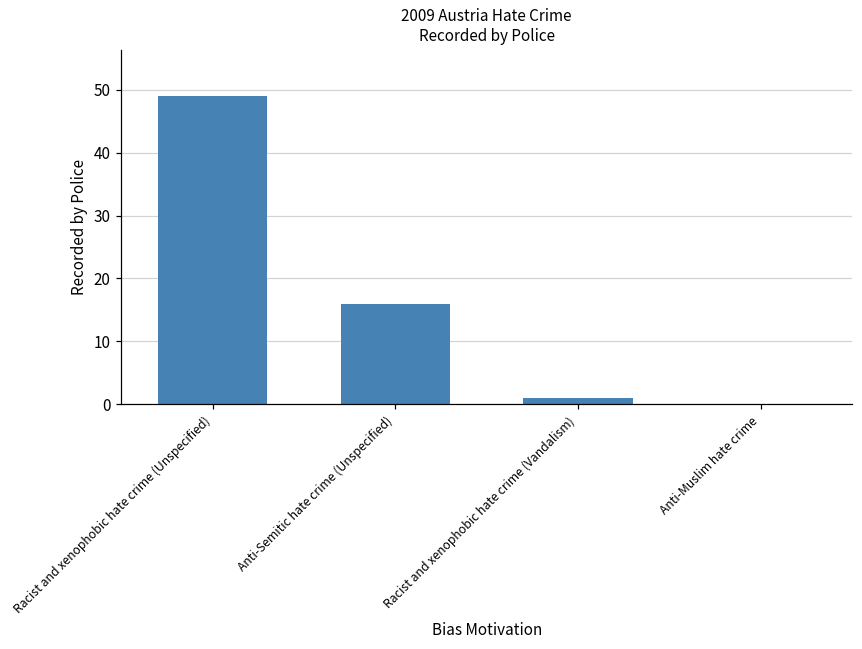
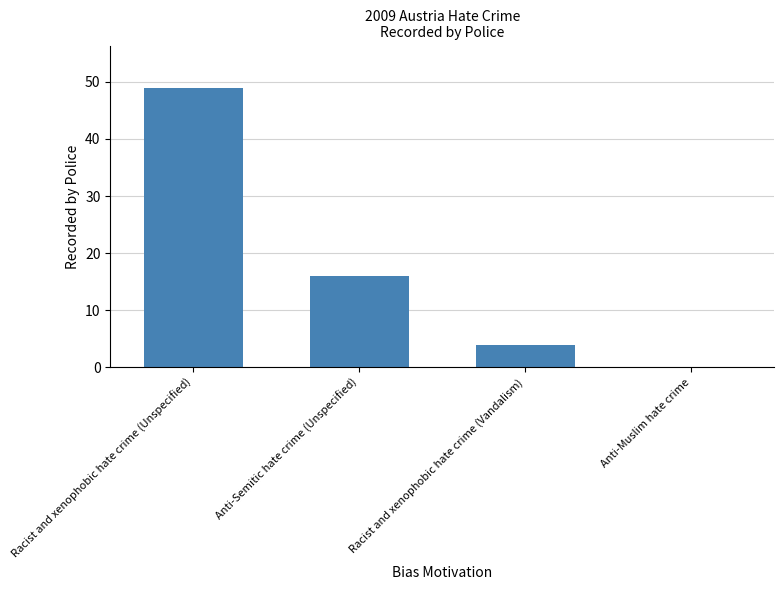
Racist and xenophobic hate crime (Vandalism): 1 -> 4
